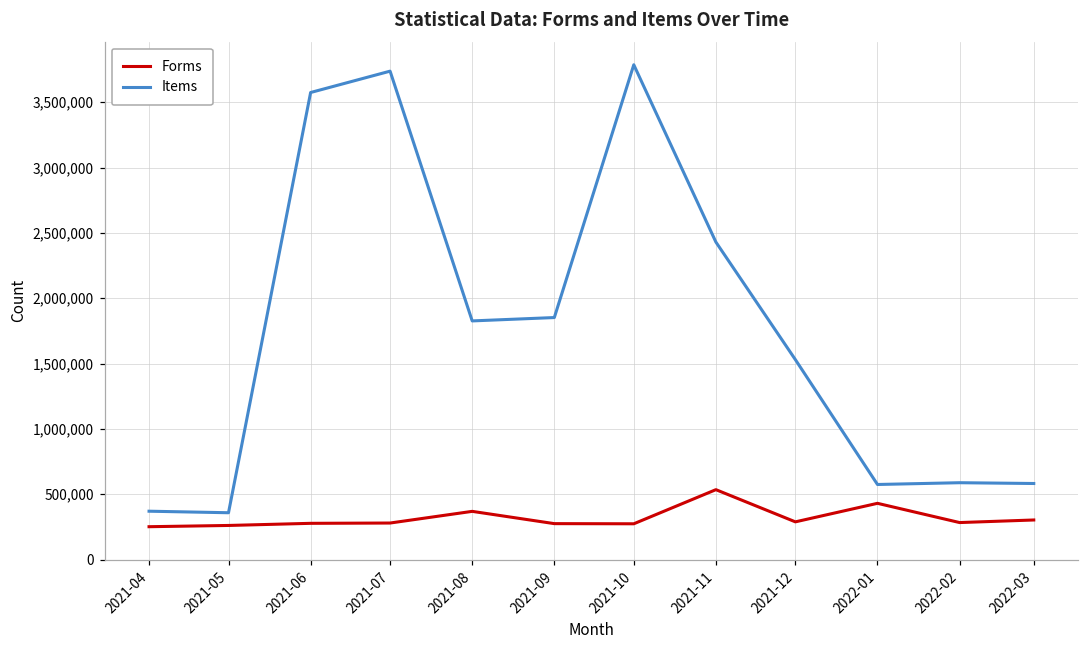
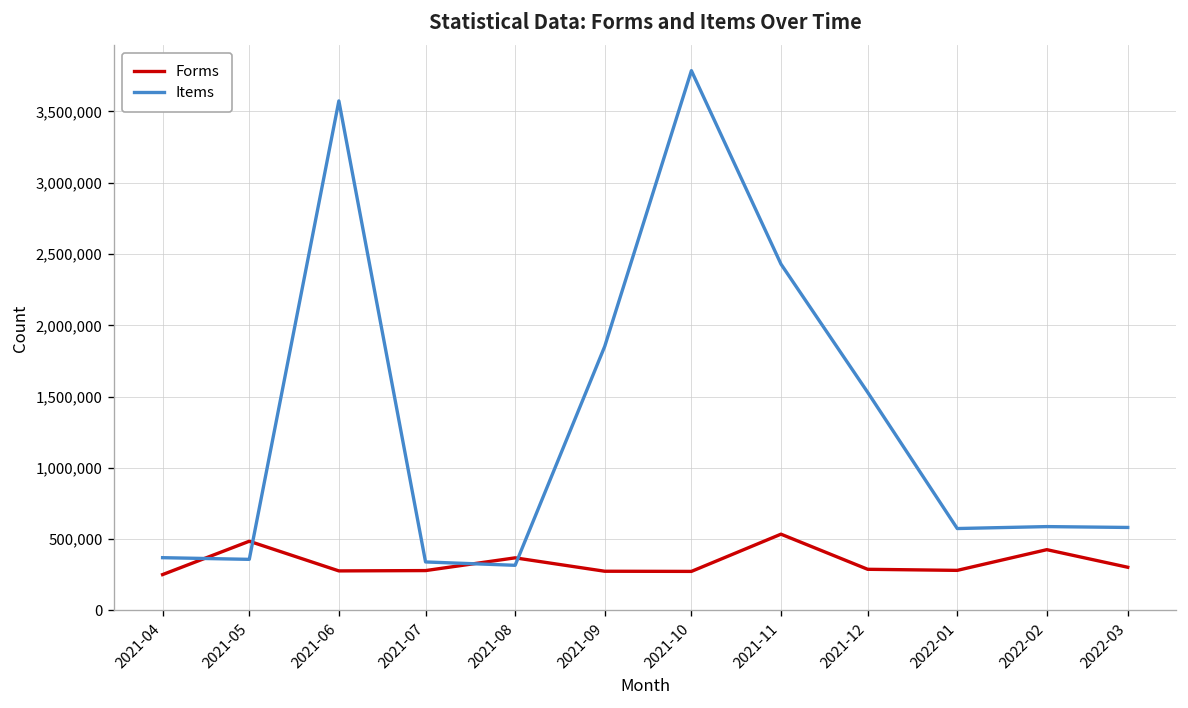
Forms, 2021-05: 260,000 -> 490,000
Items, 2021-07: 3,740,000 -> 340,000
Items, 2021-08: 1,830,000 -> 320,000
Forms, 2022-01: 430,000 -> 280,000
Forms, 2022-02: 280,000 -> 430,000
